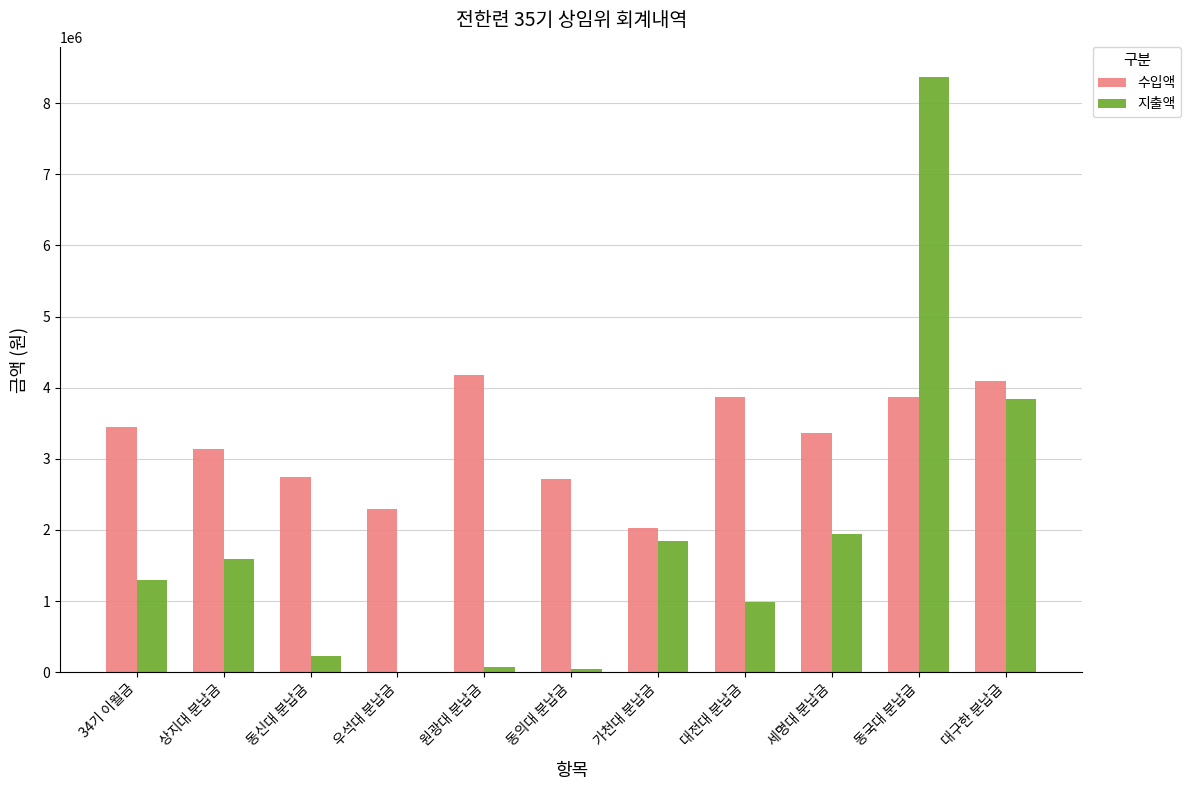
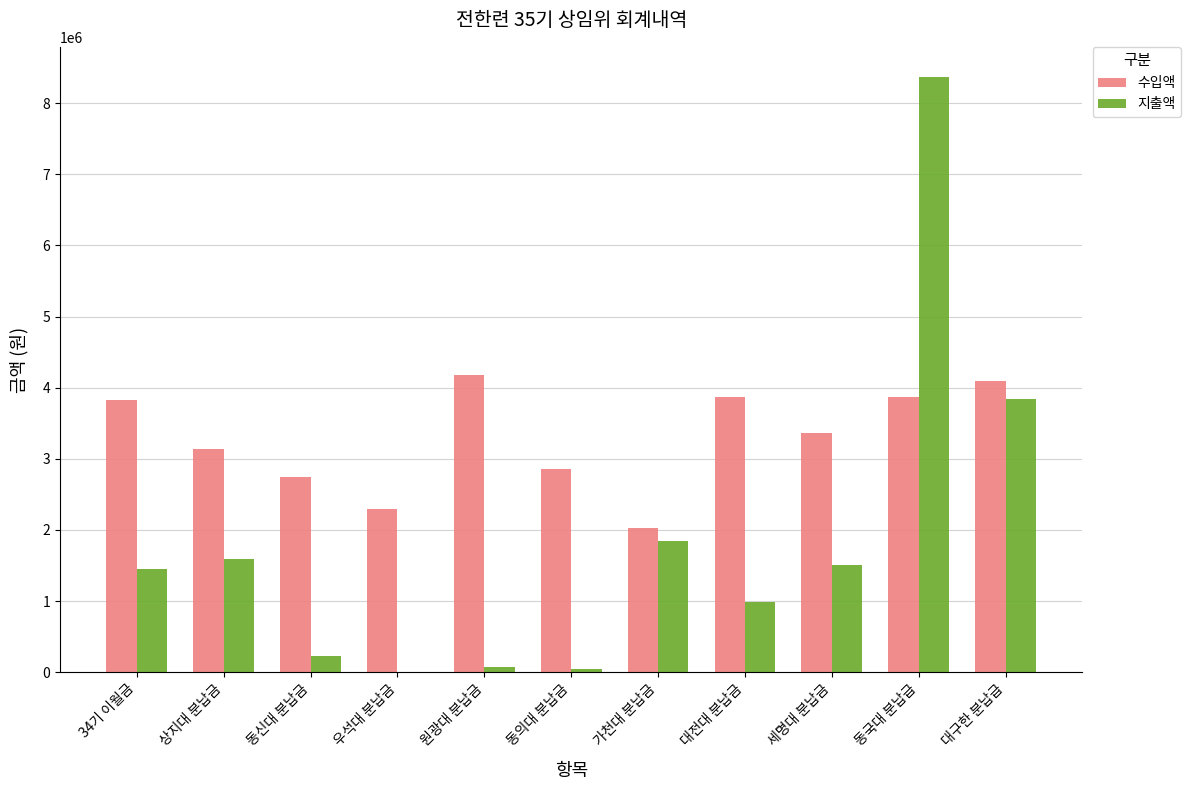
수입액, 34기 이월금: 3400000 -> 3800000
지출액, 34기 이월금: 1300000 -> 1400000
수입액, 동의대 분납금: 2700000 -> 2900000
지출액, 세명대 분납금: 1900000 -> 1500000
